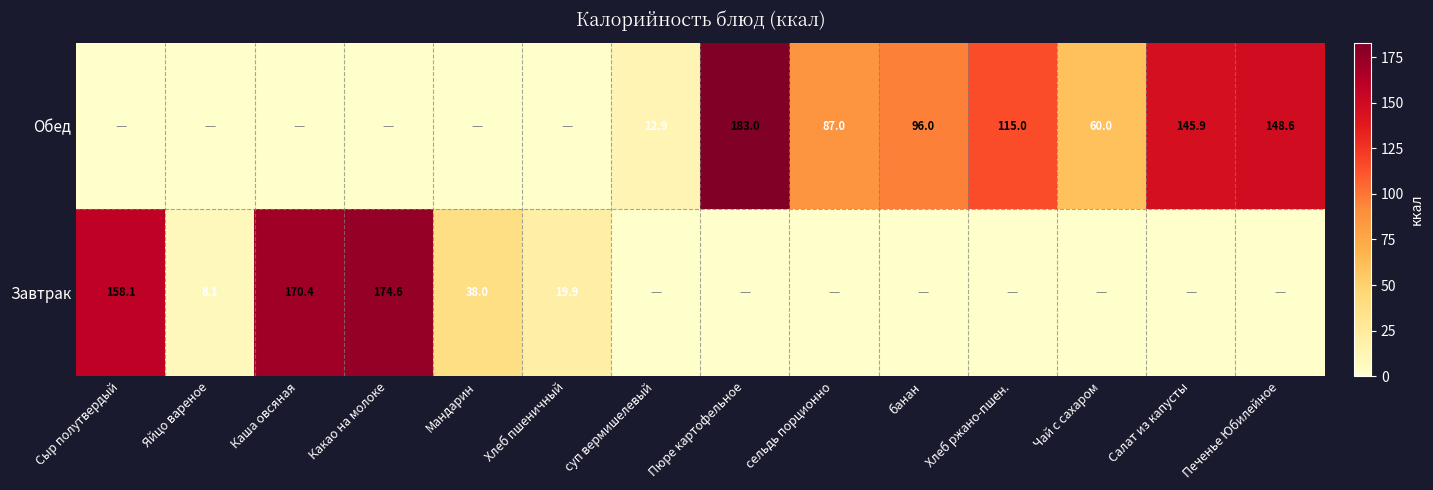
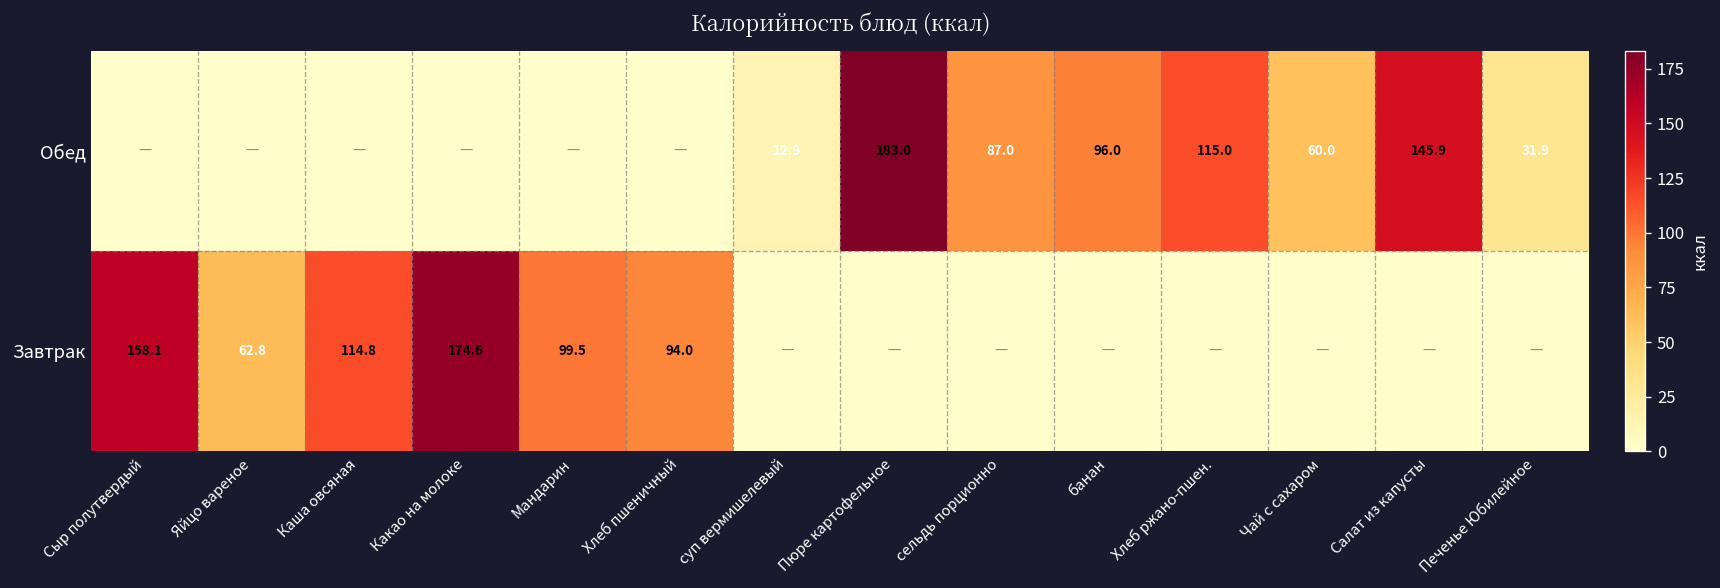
Обед, Печенье Юбилейное: 148.6 -> 31.9
Завтрак, Яйцо вареное: 8.1 -> 62.8
Завтрак, Каша овсяная: 170.4 -> 114.8
Завтрак, Мандарин: 38.0 -> 99.5
Завтрак, Хлеб пшеничный: 19.9 -> 94.0
